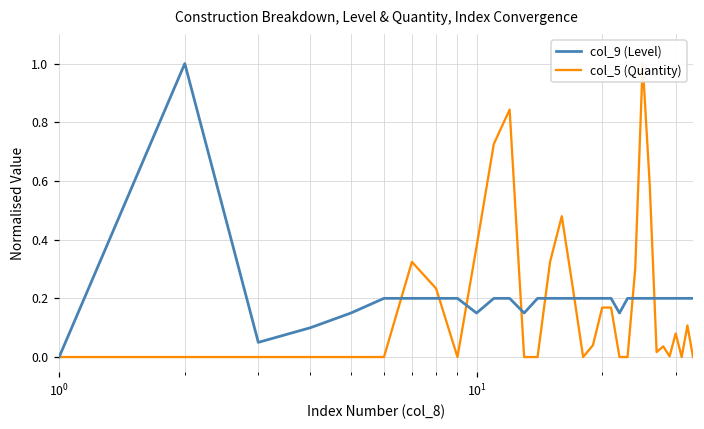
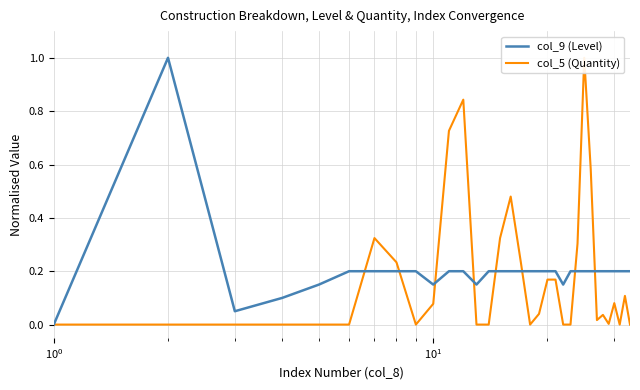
col_5 (Quantity), 10^1: 0.38 -> 0.08
